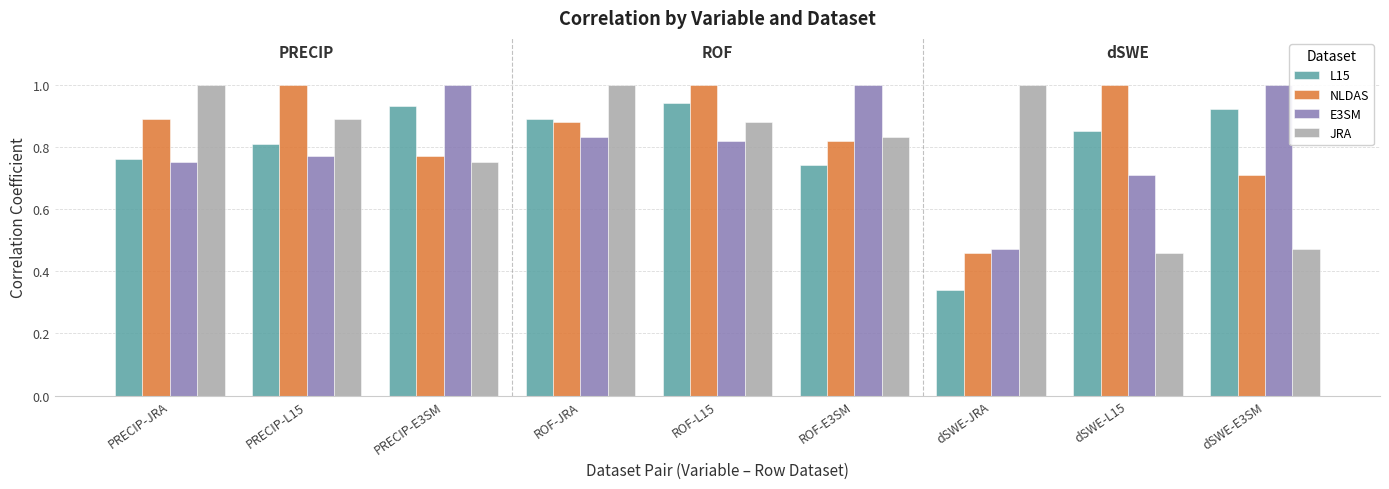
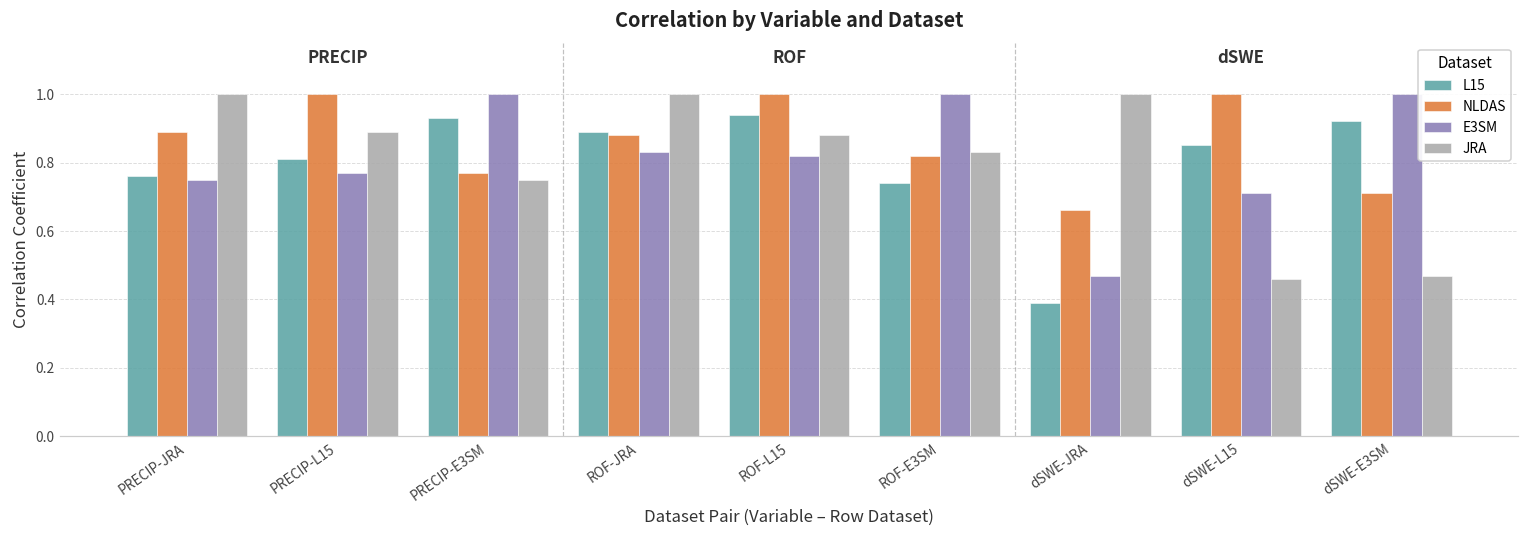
L15, dSWE-JRA: 0.34 -> 0.39
NLDAS, dSWE-JRA: 0.46 -> 0.66
